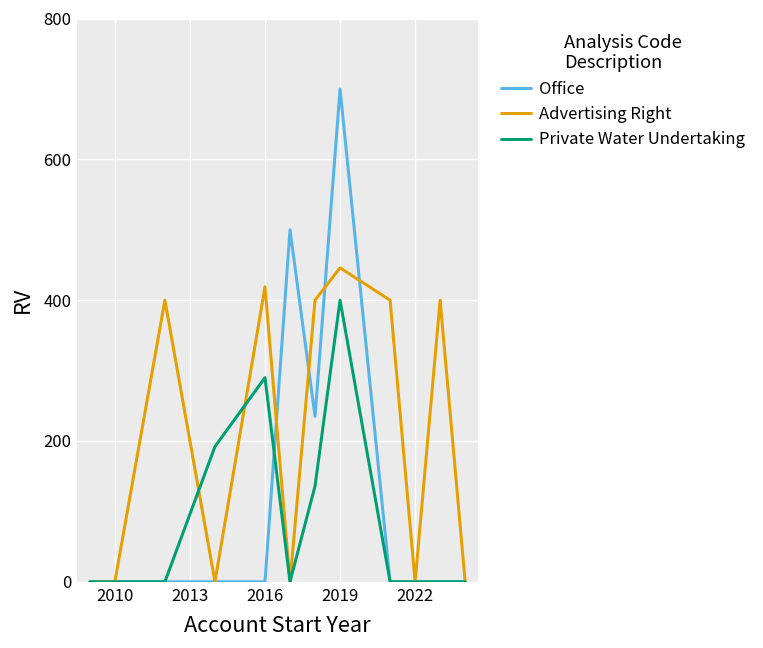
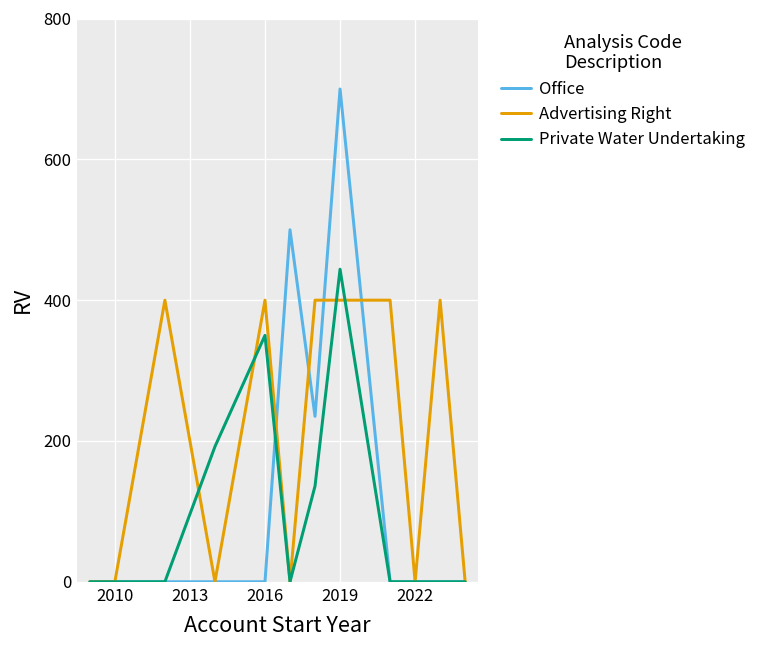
Advertising Right, 2016: 420 -> 400
Private Water Undertaking, 2016: 290 -> 350
Advertising Right, 2019: 450 -> 400
Private Water Undertaking, 2019: 400 -> 440
